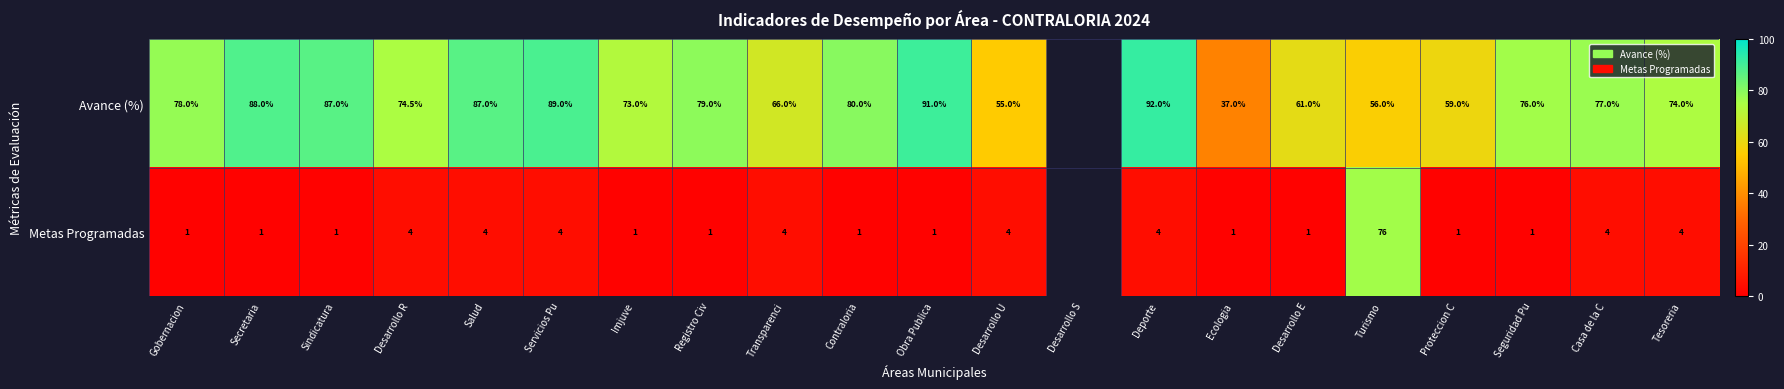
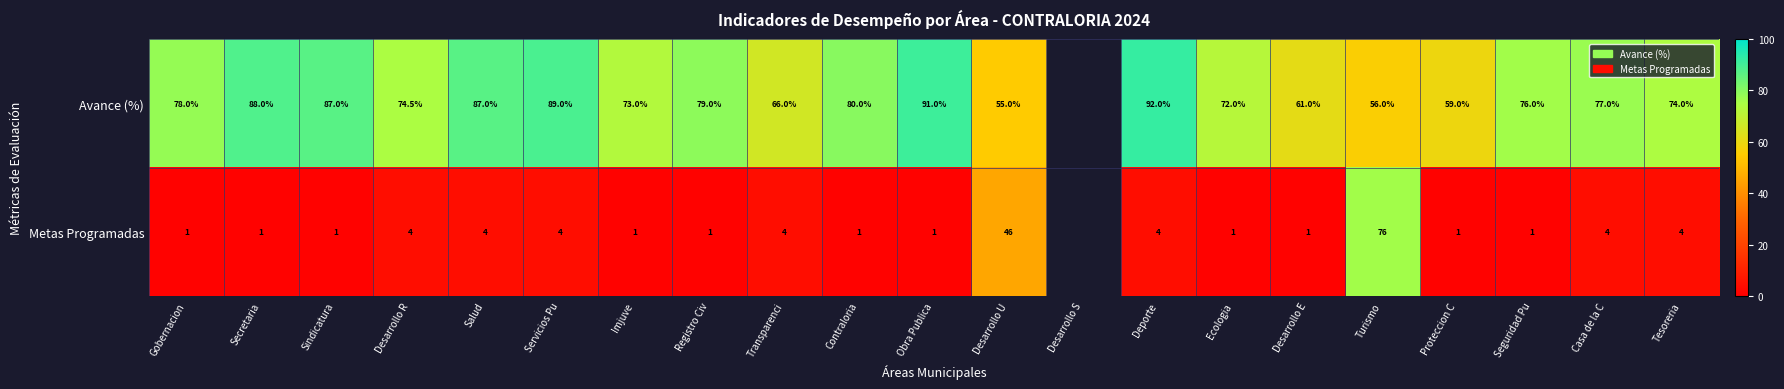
Avance (%), Ecologia: 37.0% -> 72.0%
Metas Programadas, Desarrollo U: 4 -> 46
